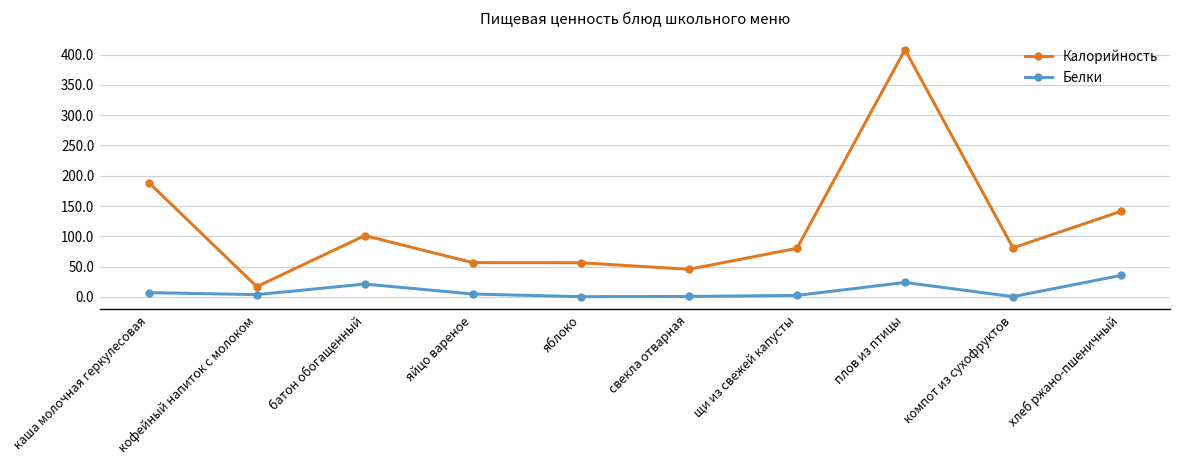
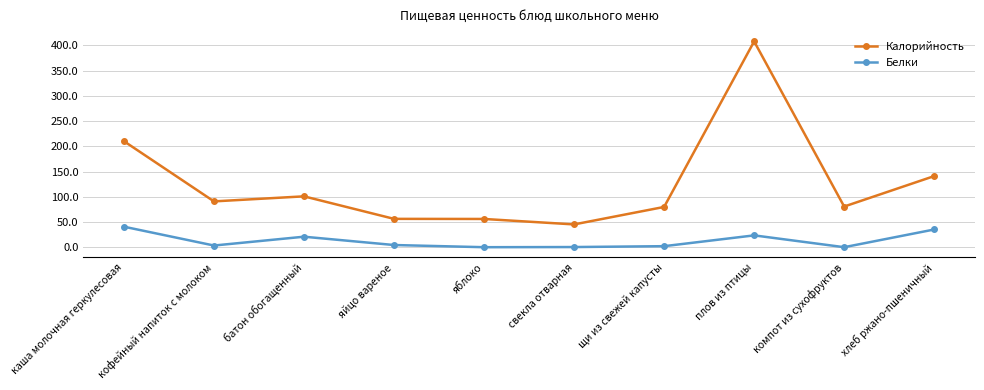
Калорийность, каша молочная геркулесовая: 190 -> 210
Белки, каша молочная геркулесовая: 10 -> 40
Калорийность, кофейный напиток с молоком: 20 -> 90
